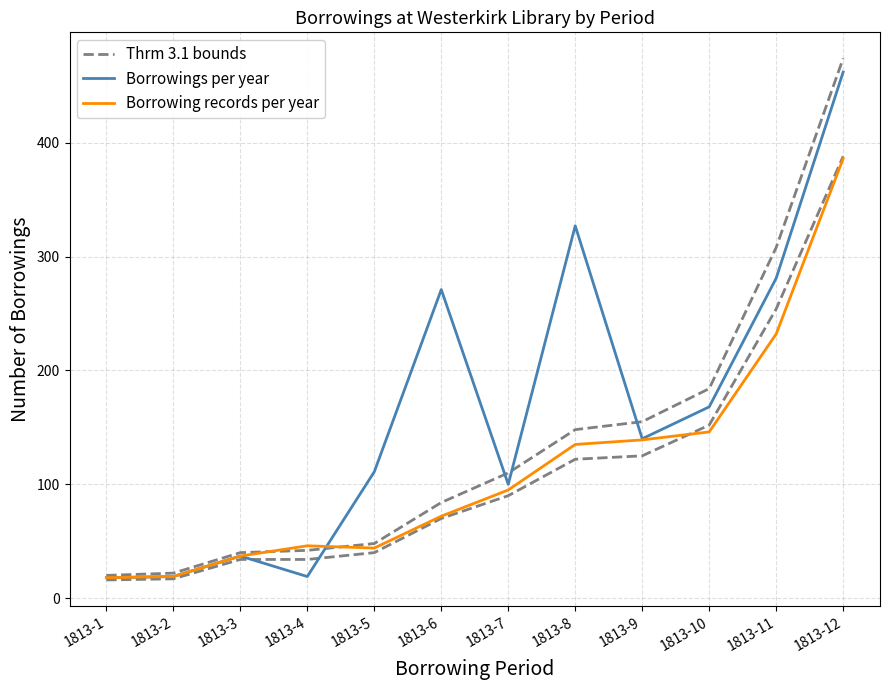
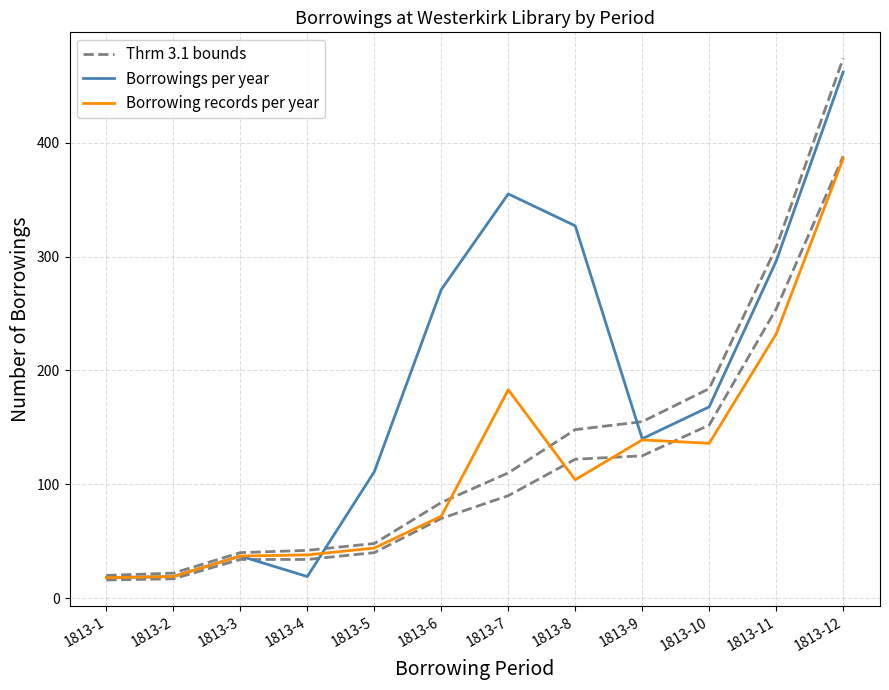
Borrowing records per year, 1813-4: 46 -> 38
Borrowings per year, 1813-7: 100 -> 355
Borrowing records per year, 1813-7: 95 -> 183
Borrowing records per year, 1813-8: 135 -> 104
Borrowing records per year, 1813-10: 146 -> 136
Borrowings per year, 1813-11: 281 -> 296
